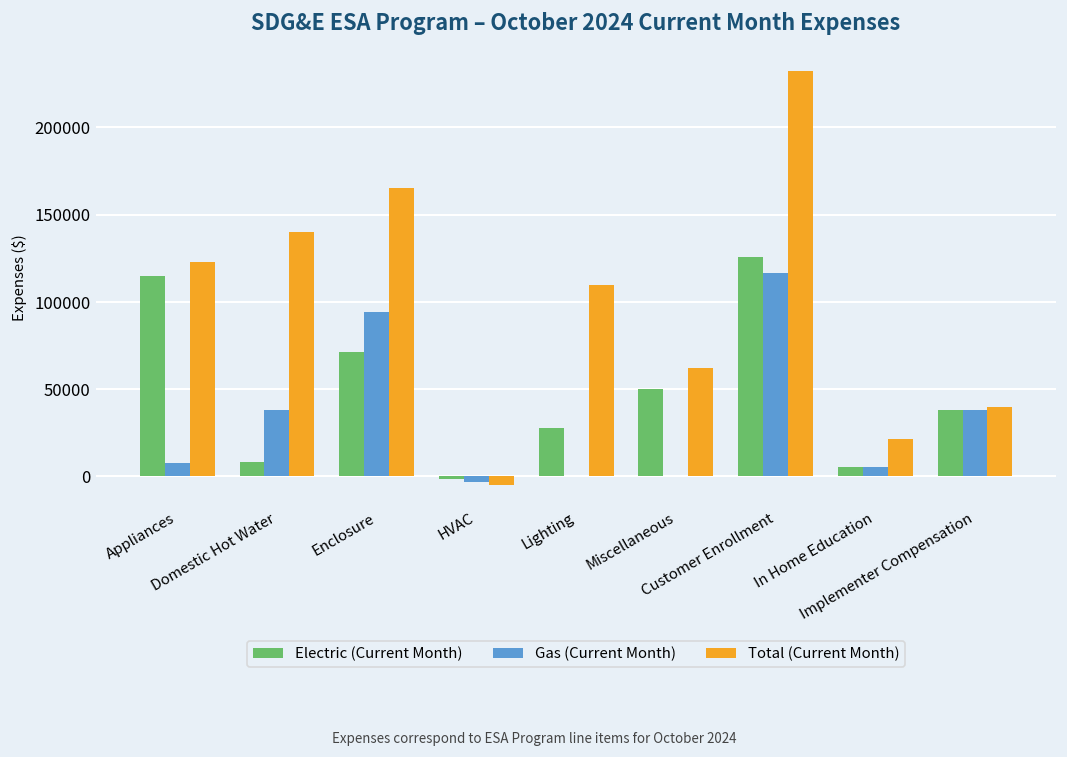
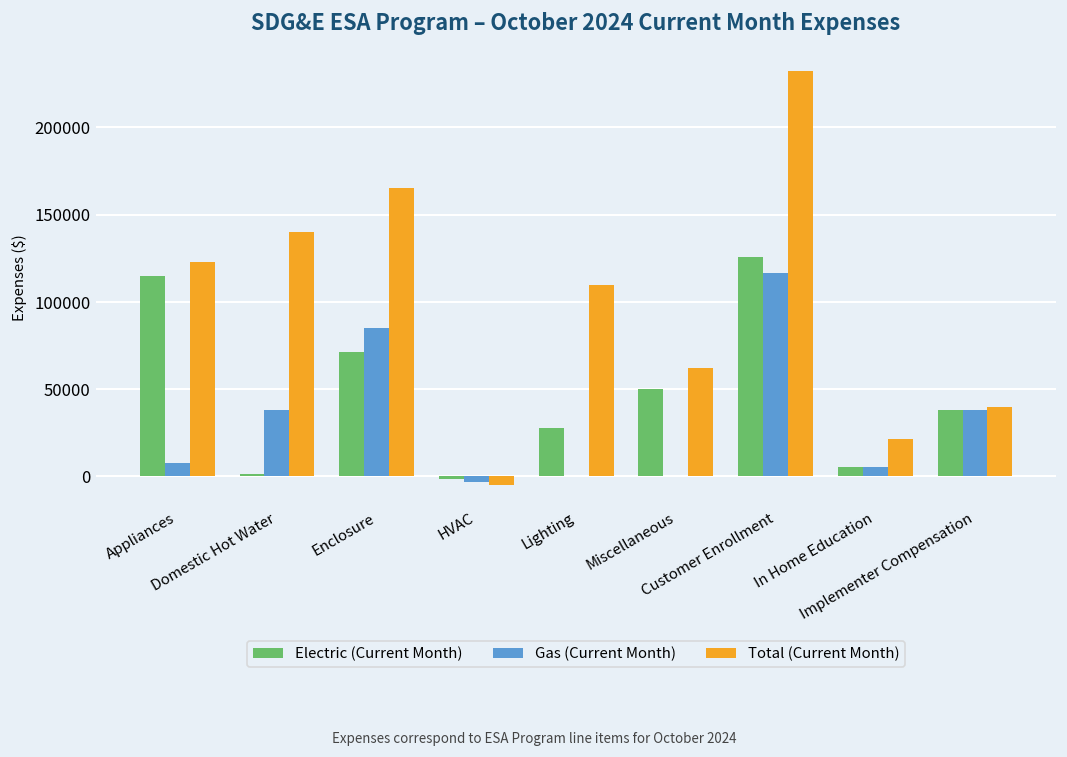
Electric (Current Month), Domestic Hot Water: 8000 -> 1000
Gas (Current Month), Enclosure: 94000 -> 85000
